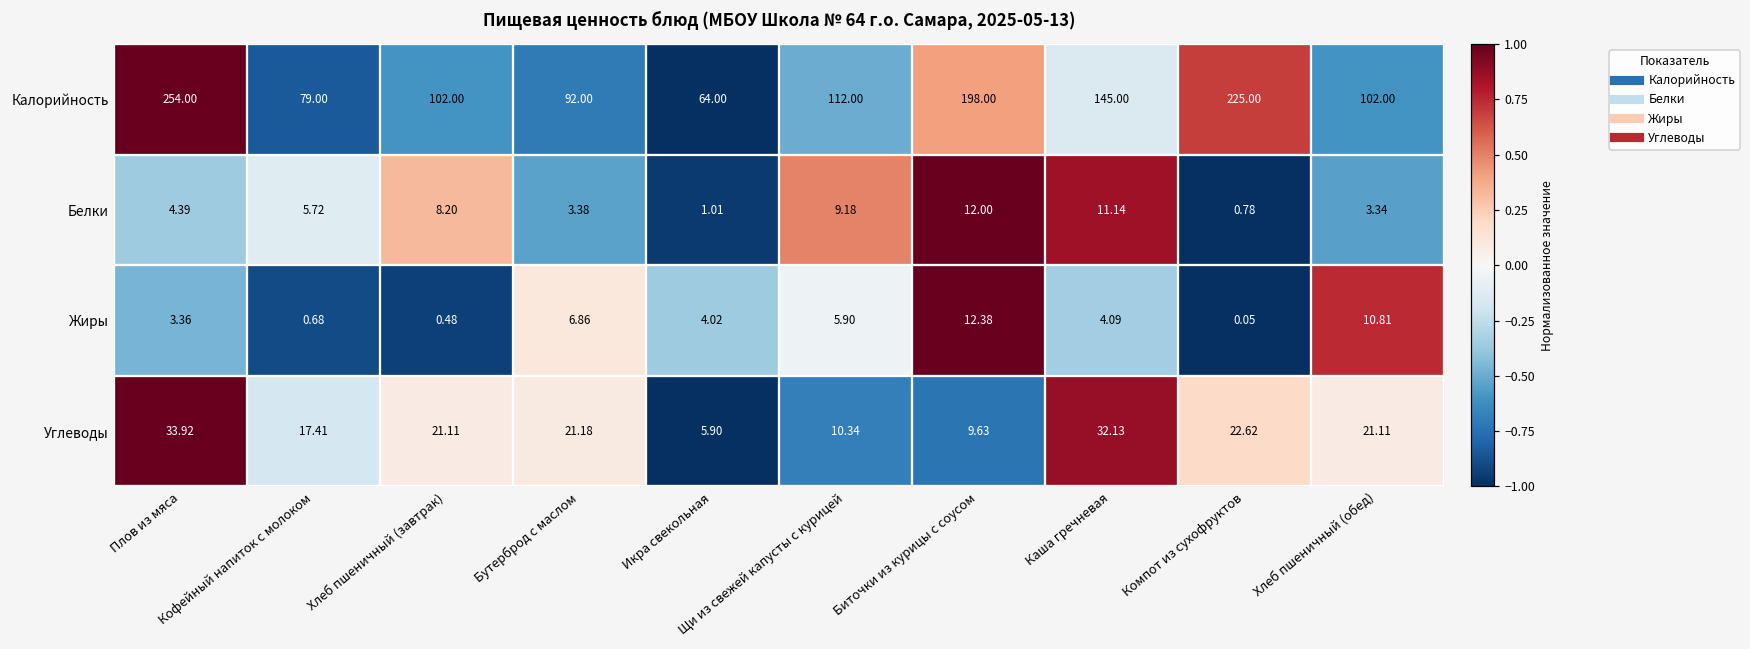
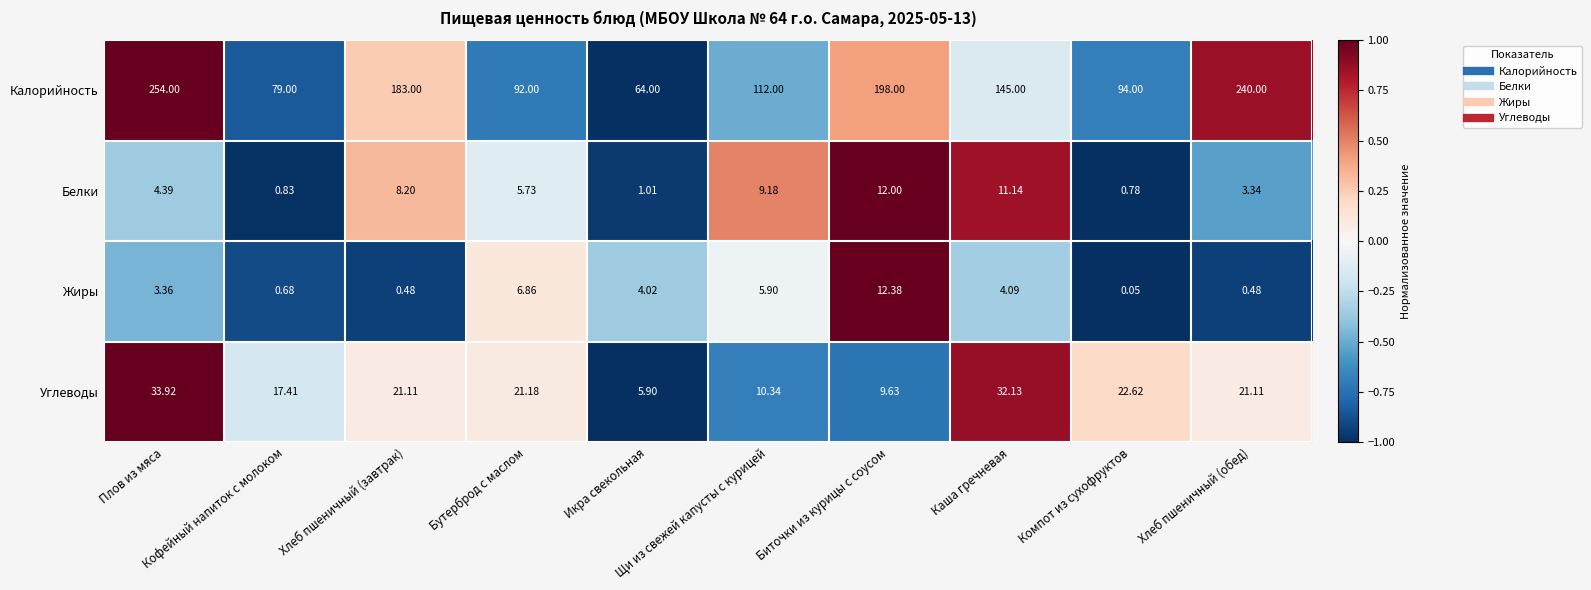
Калорийность, Хлеб пшеничный (завтрак): 102.00 -> 183.00
Калорийность, Компот из сухофруктов: 225.00 -> 94.00
Калорийность, Хлеб пшеничный (обед): 102.00 -> 240.00
Белки, Кофейный напиток с молоком: 5.72 -> 0.83
Белки, Бутерброд с маслом: 3.38 -> 5.73
Жиры, Хлеб пшеничный (обед): 10.81 -> 0.48
